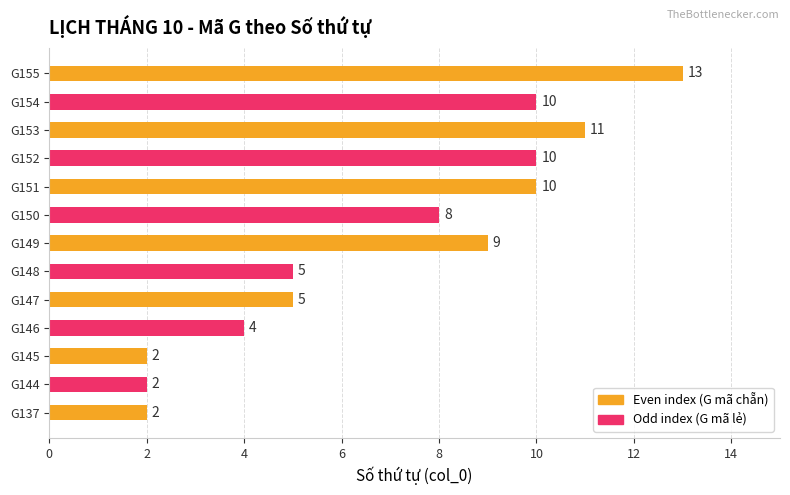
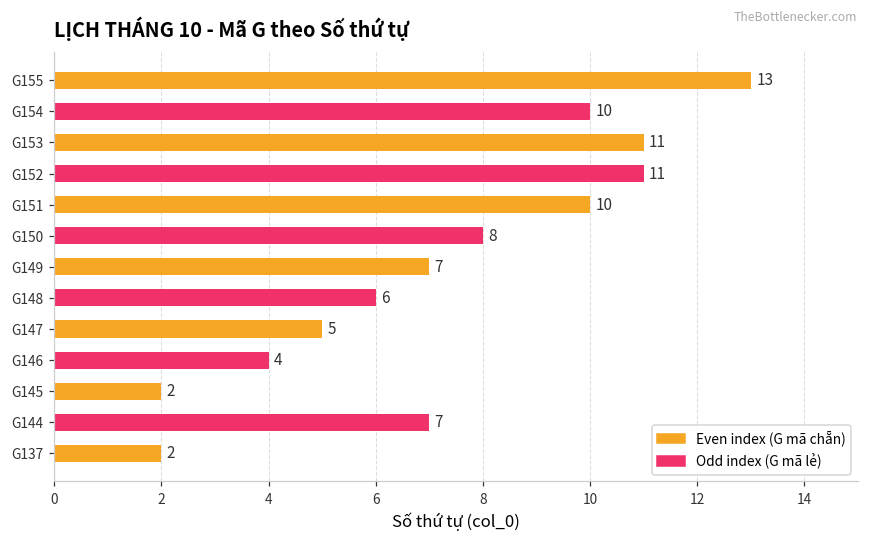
G152: 10 -> 11
G149: 9 -> 7
G148: 5 -> 6
G144: 2 -> 7
